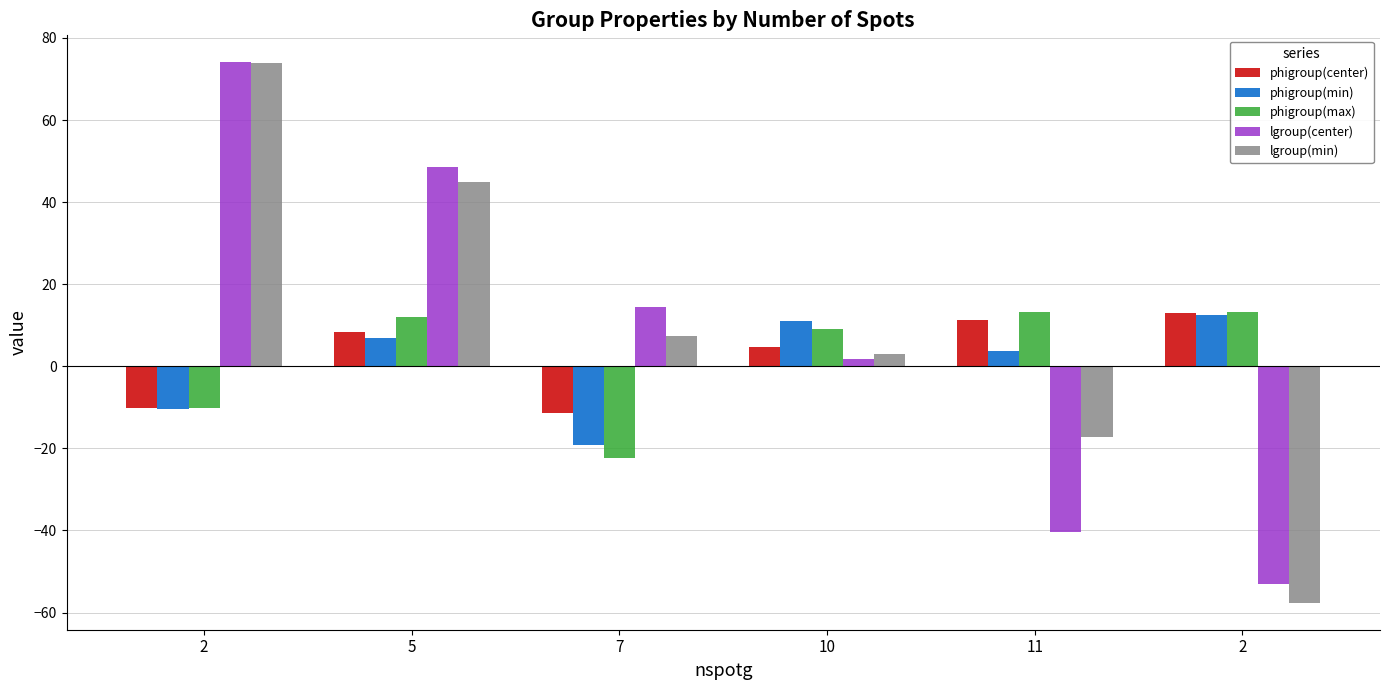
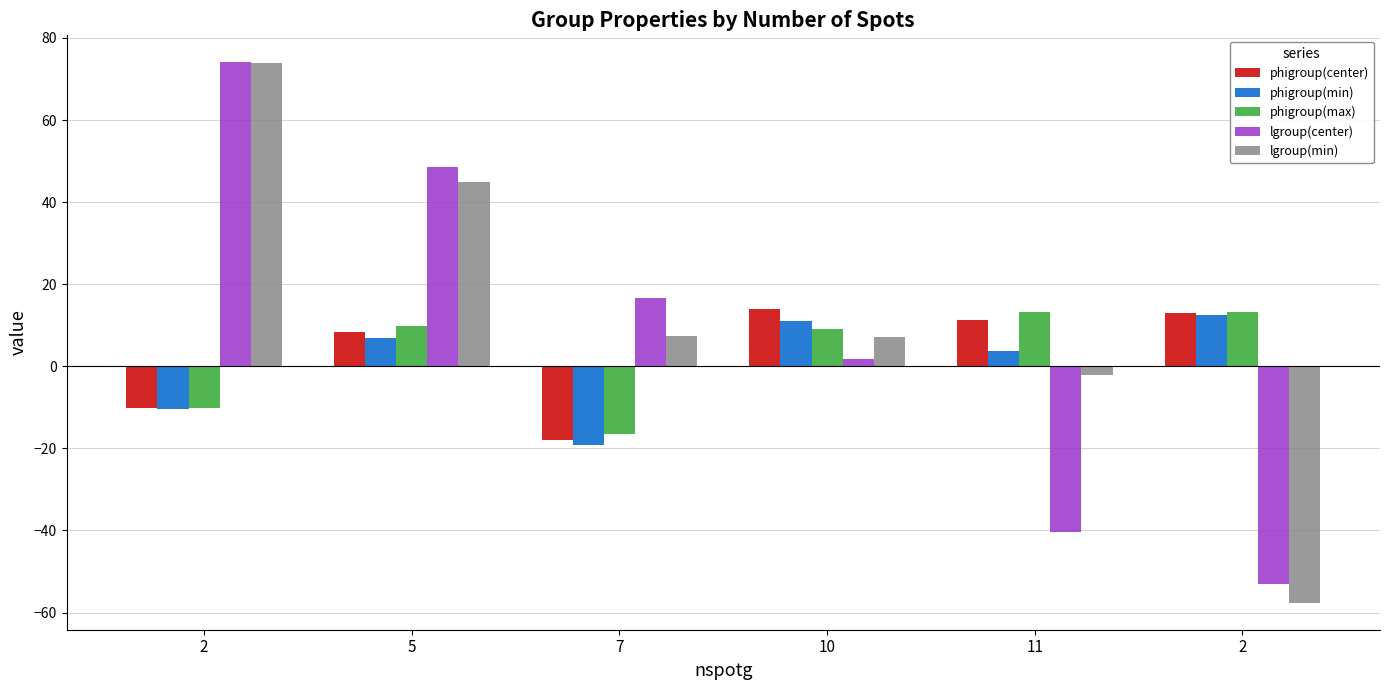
phigroup(max), 5: 12 -> 10
phigroup(center), 7: -11 -> -18
phigroup(max), 7: -22 -> -17
lgroup(center), 7: 14 -> 17
phigroup(center), 10: 5 -> 14
lgroup(min), 10: 3 -> 7
lgroup(min), 11: -17 -> -2
